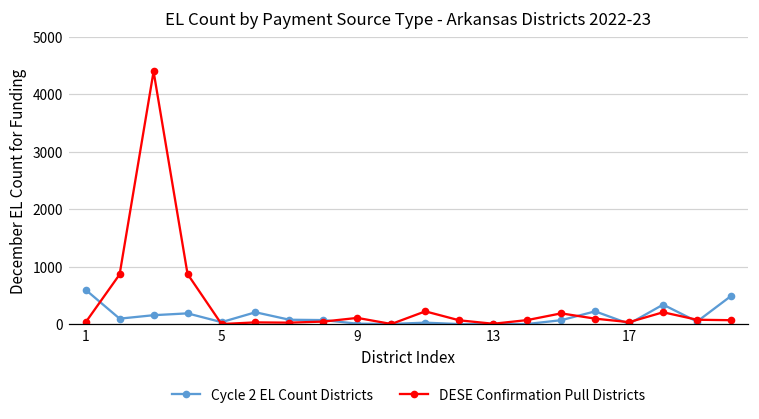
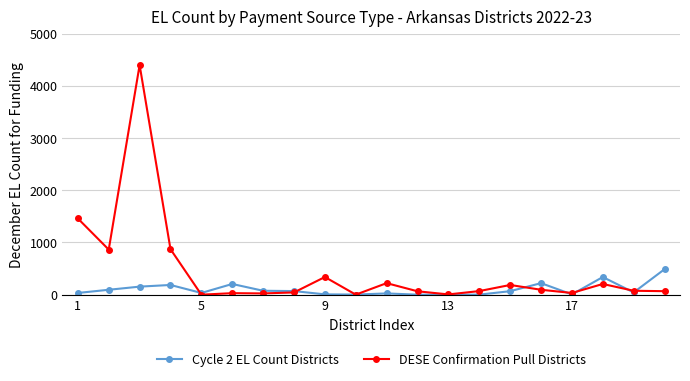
Cycle 2 EL Count Districts, 1: 600 -> 0
DESE Confirmation Pull Districts, 1: 0 -> 1500
DESE Confirmation Pull Districts, 9: 100 -> 300
